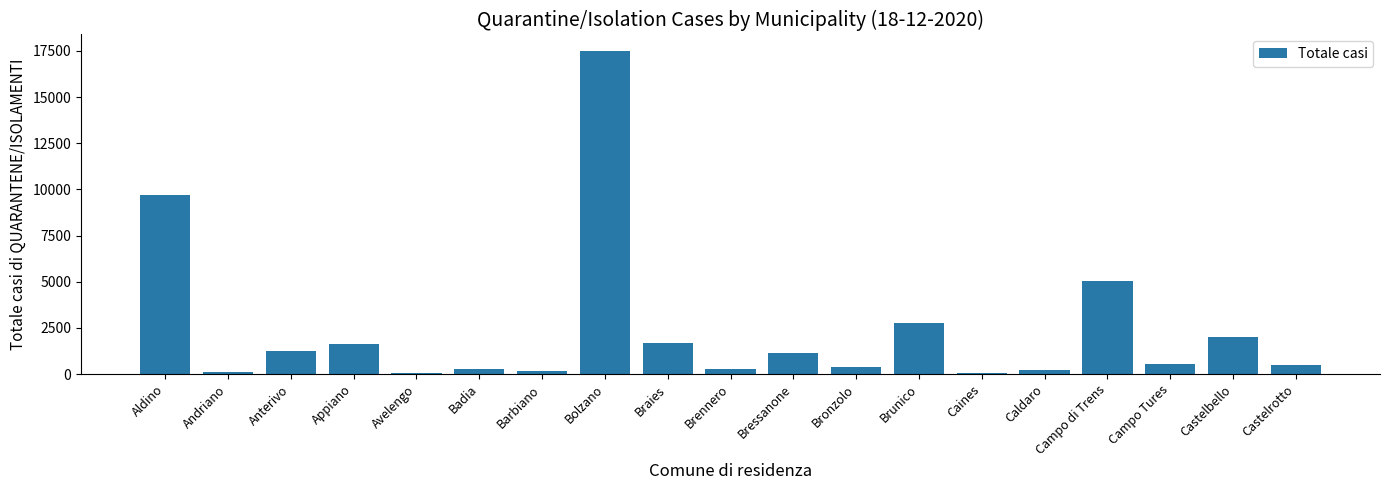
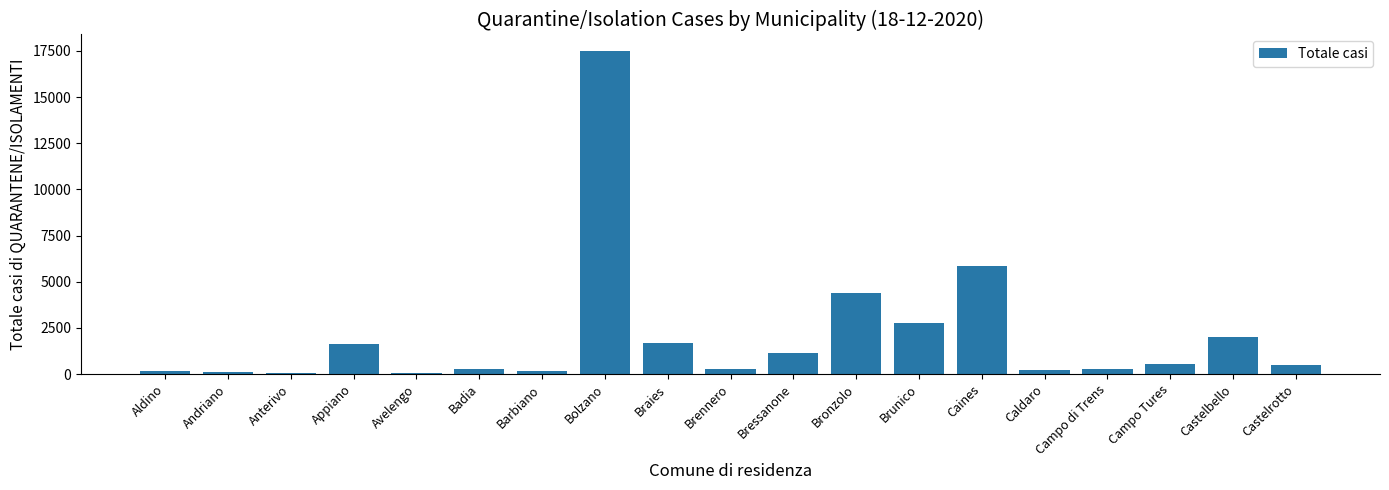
Aldino: 9700 -> 100
Anterivo: 1200 -> 0
Bronzolo: 400 -> 4400
Caines: 0 -> 5900
Campo di Trens: 5100 -> 300
